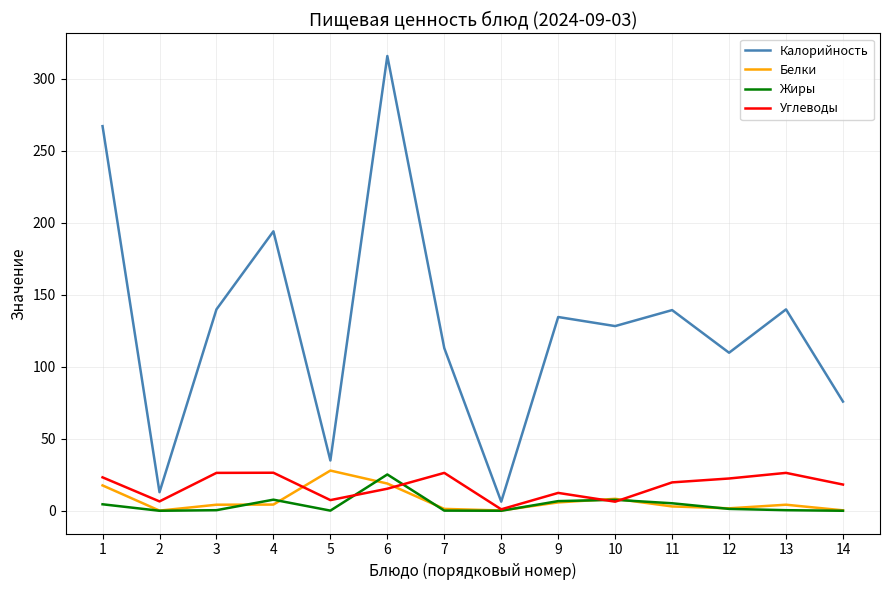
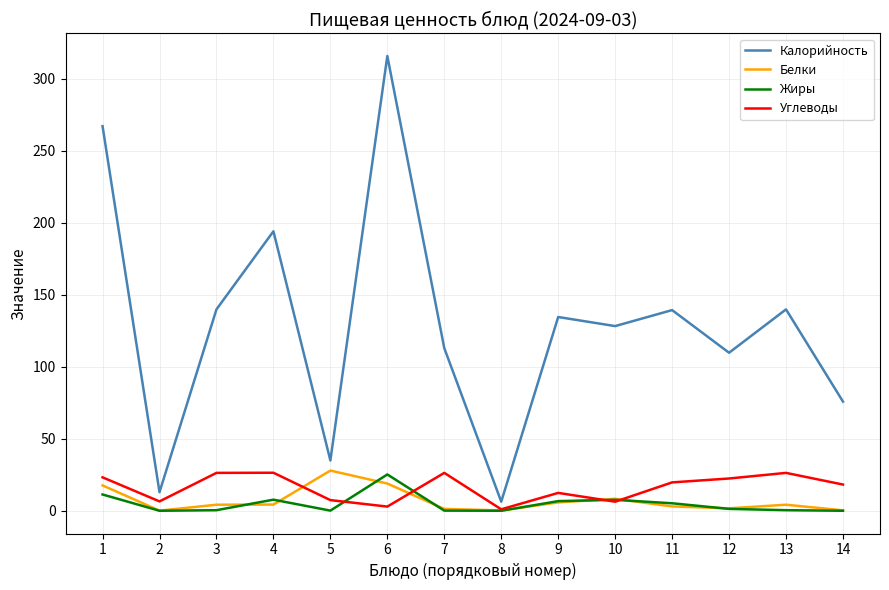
Жиры, 1: 5 -> 11
Углеводы, 6: 15 -> 3
